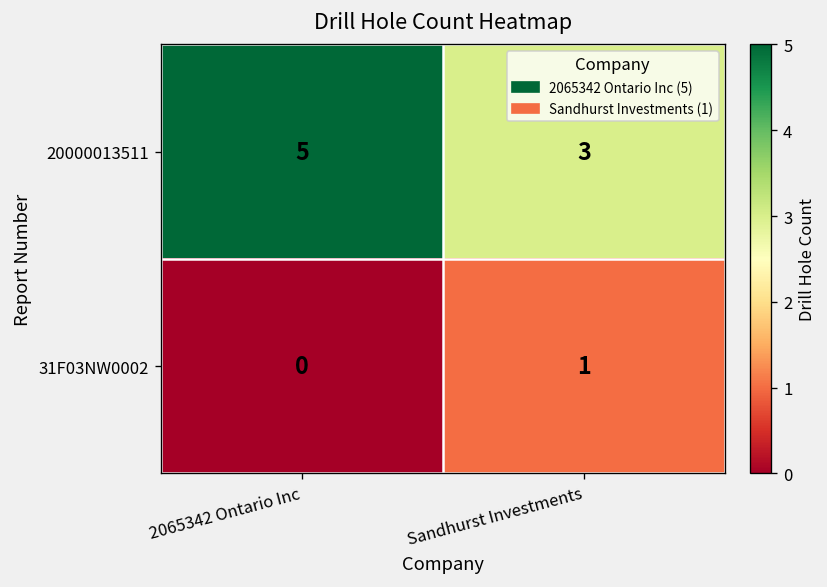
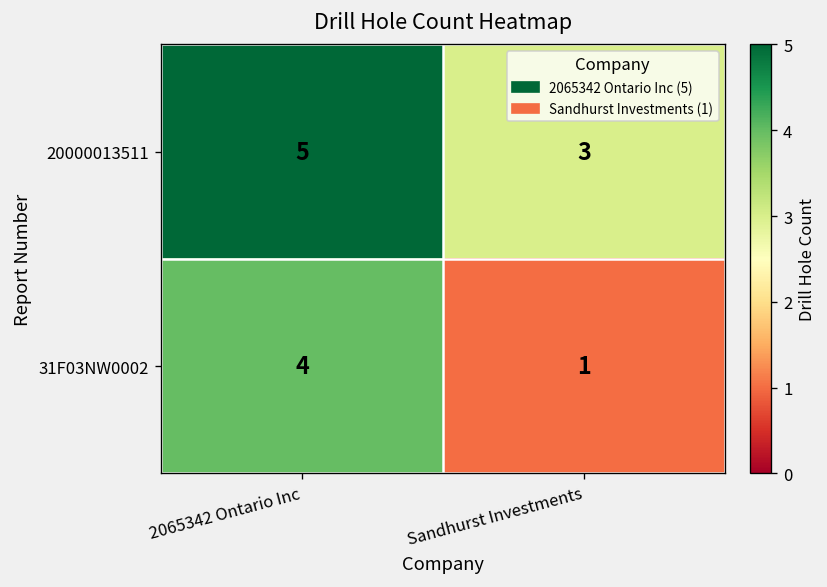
31F03NW0002, 2065342 Ontario Inc: 0 -> 4
